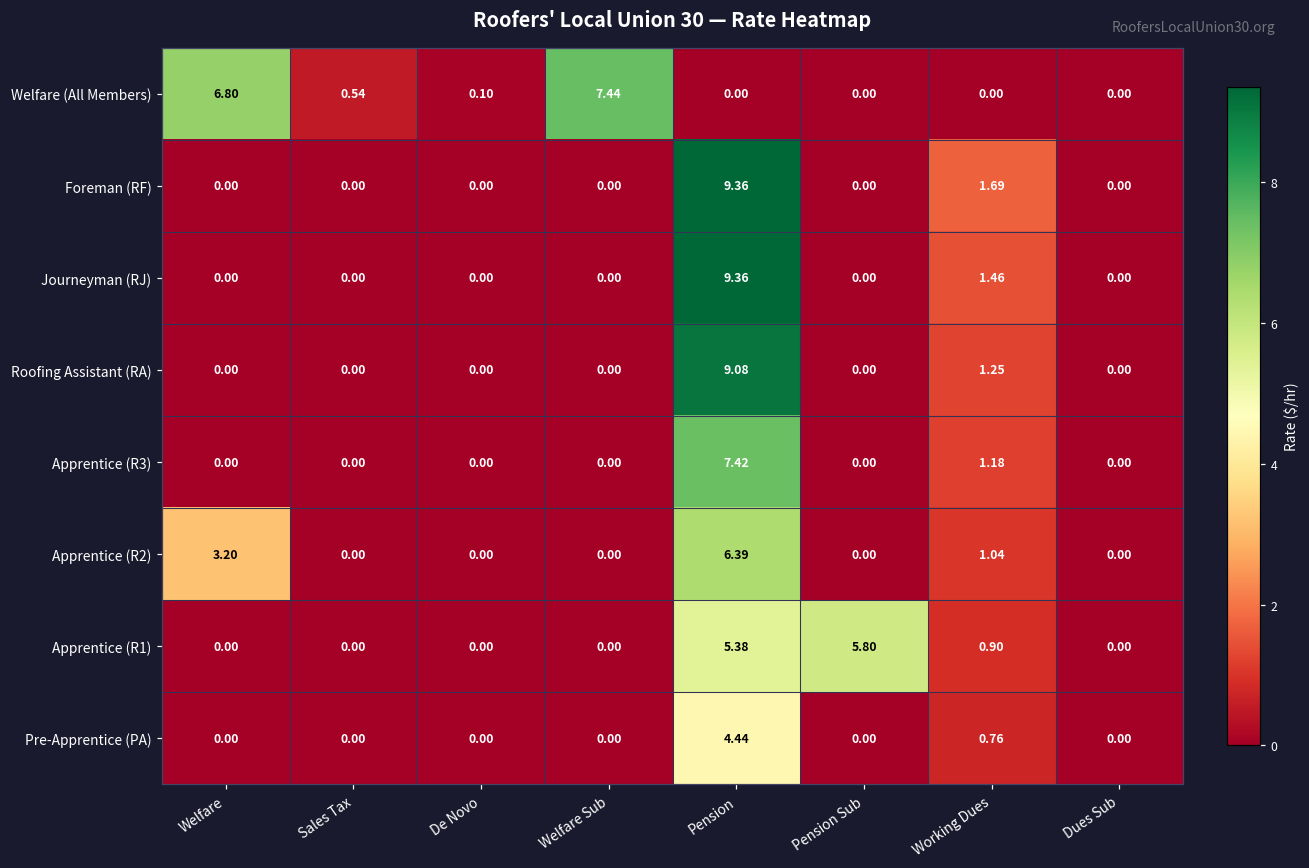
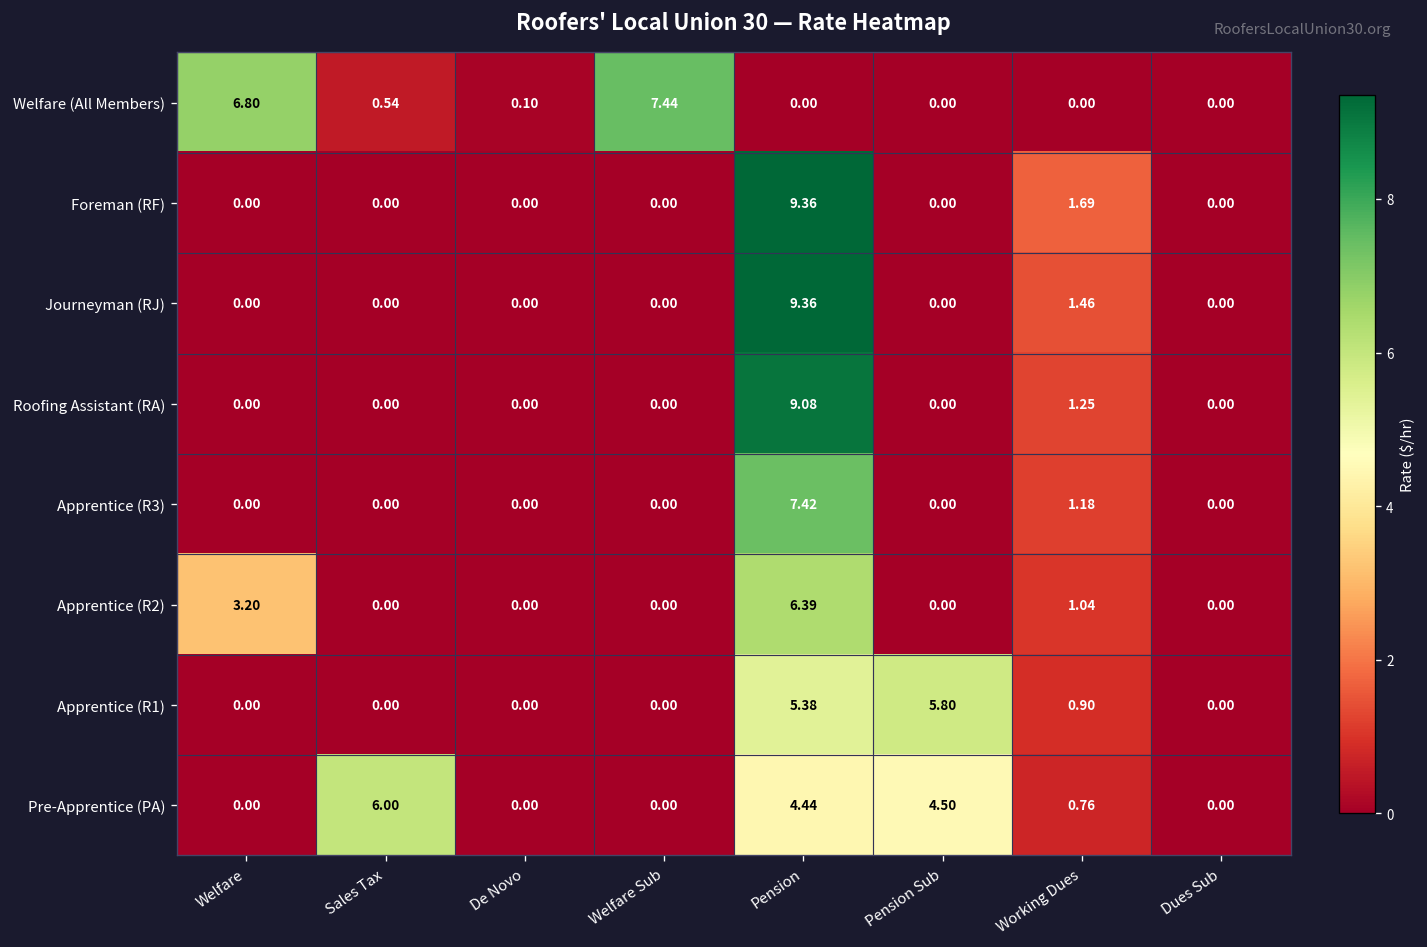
Pre-Apprentice (PA), Sales Tax: 0.00 -> 6.00
Pre-Apprentice (PA), Pension Sub: 0.00 -> 4.50
